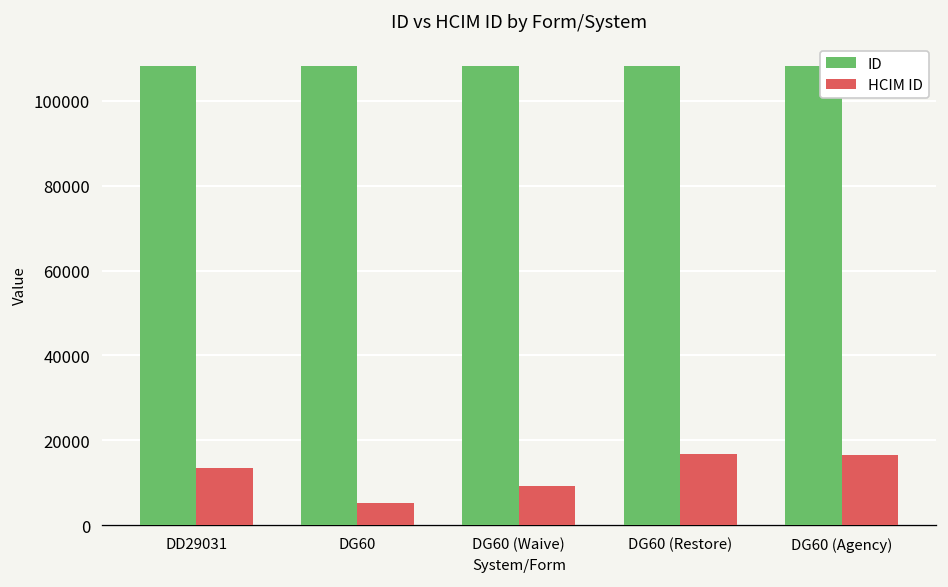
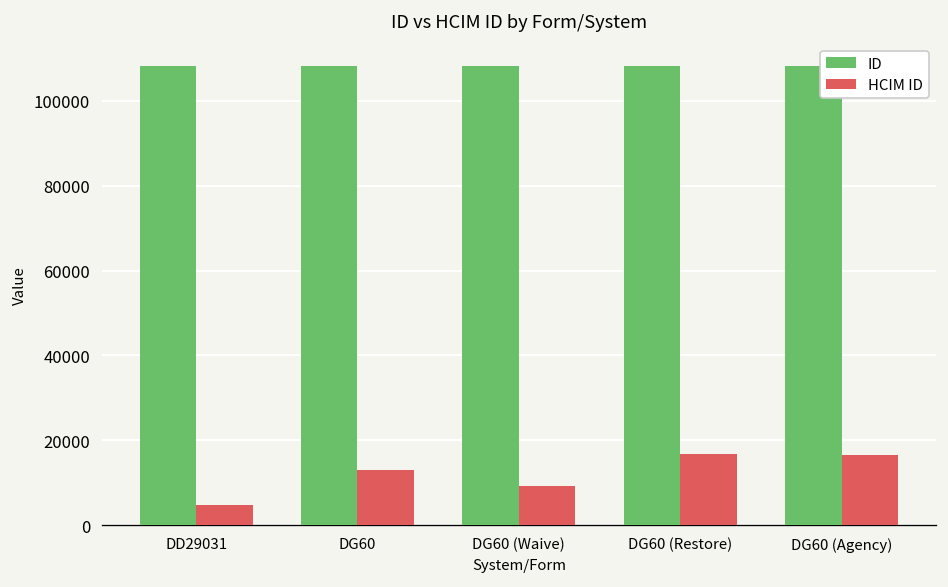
HCIM ID, DD29031: 13000 -> 5000
HCIM ID, DG60: 5000 -> 13000
